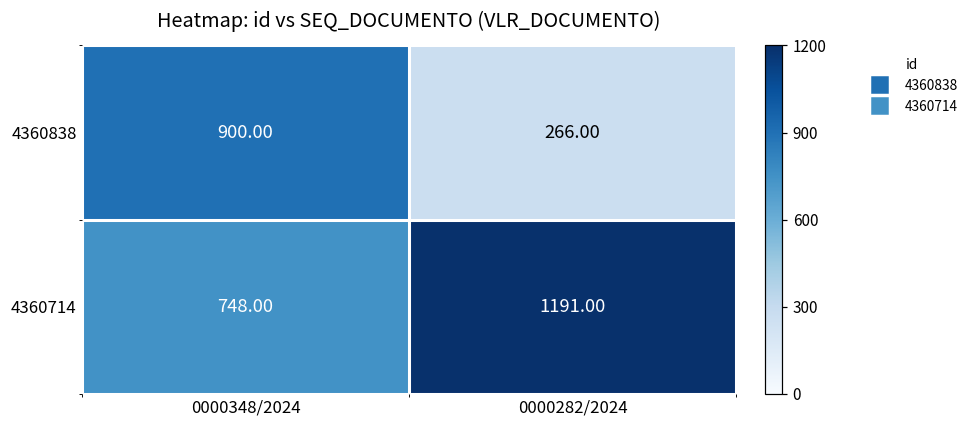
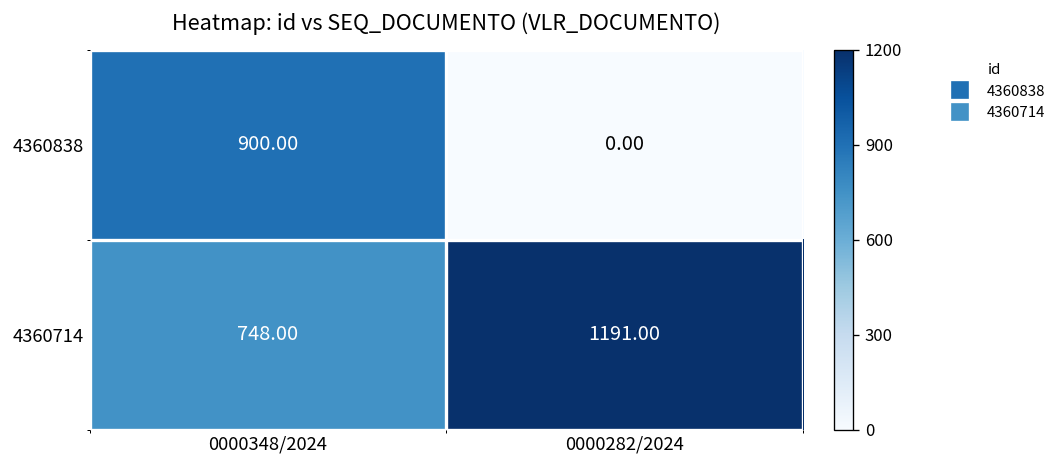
4360838, 0000282/2024: 266.00 -> 0.00
